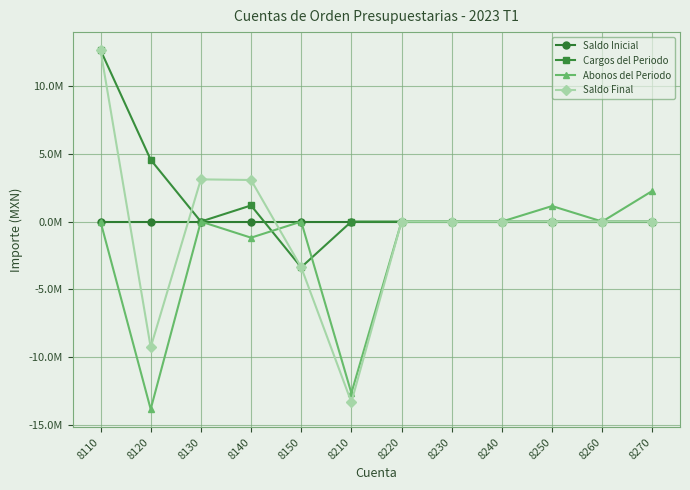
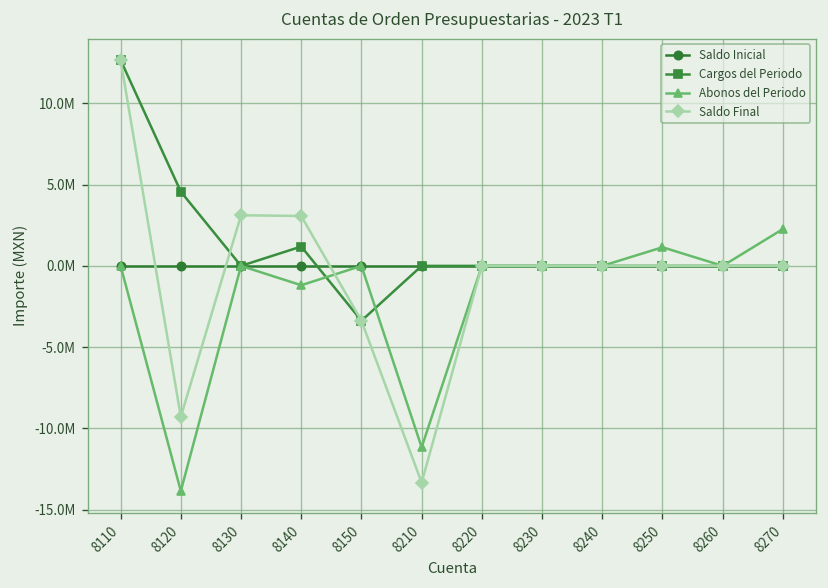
Abonos del Periodo, 8210: -12700000 -> -11200000
